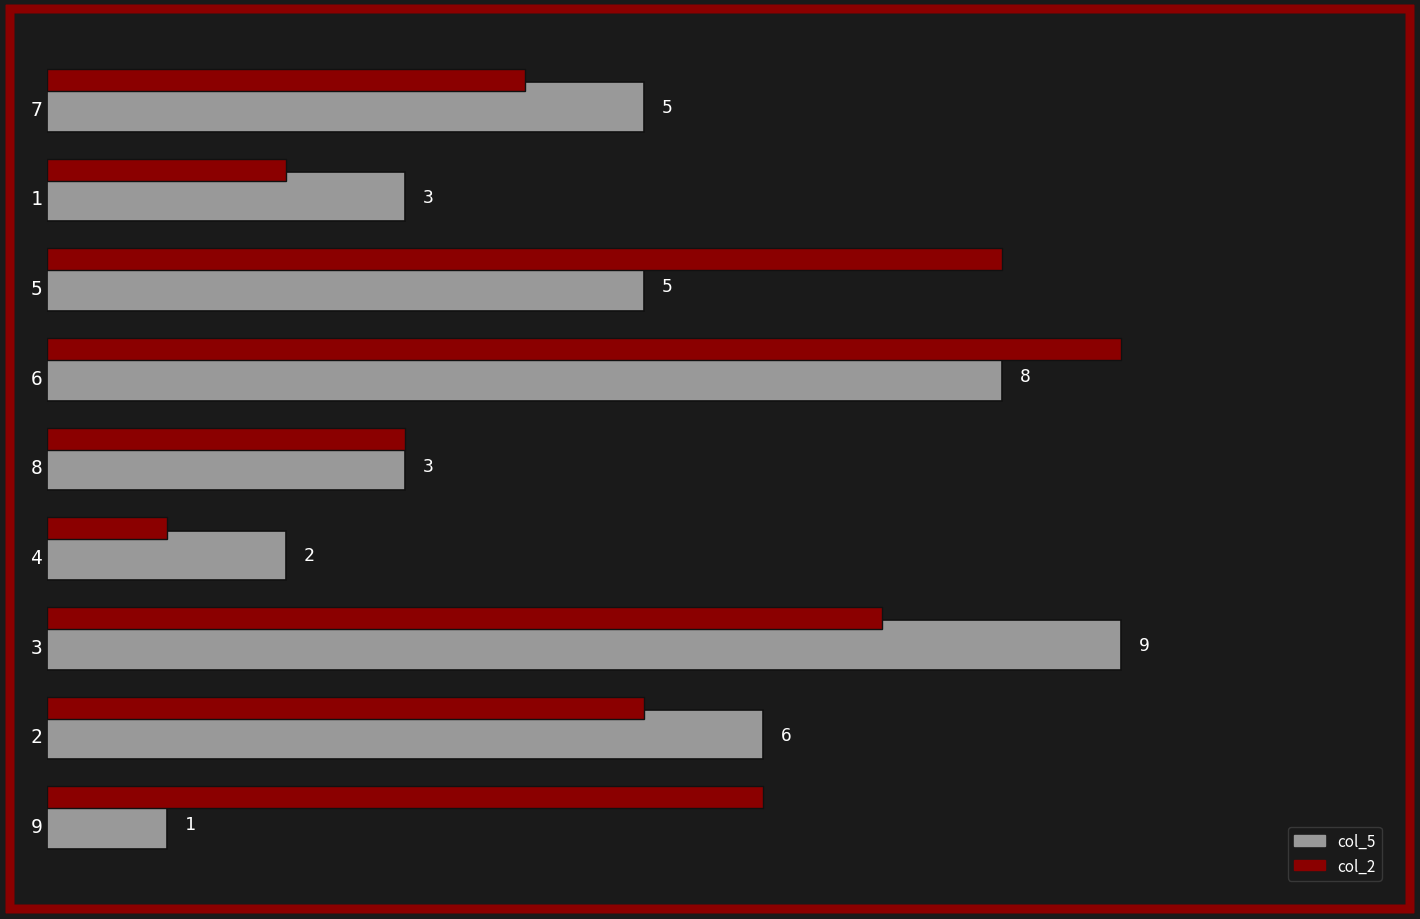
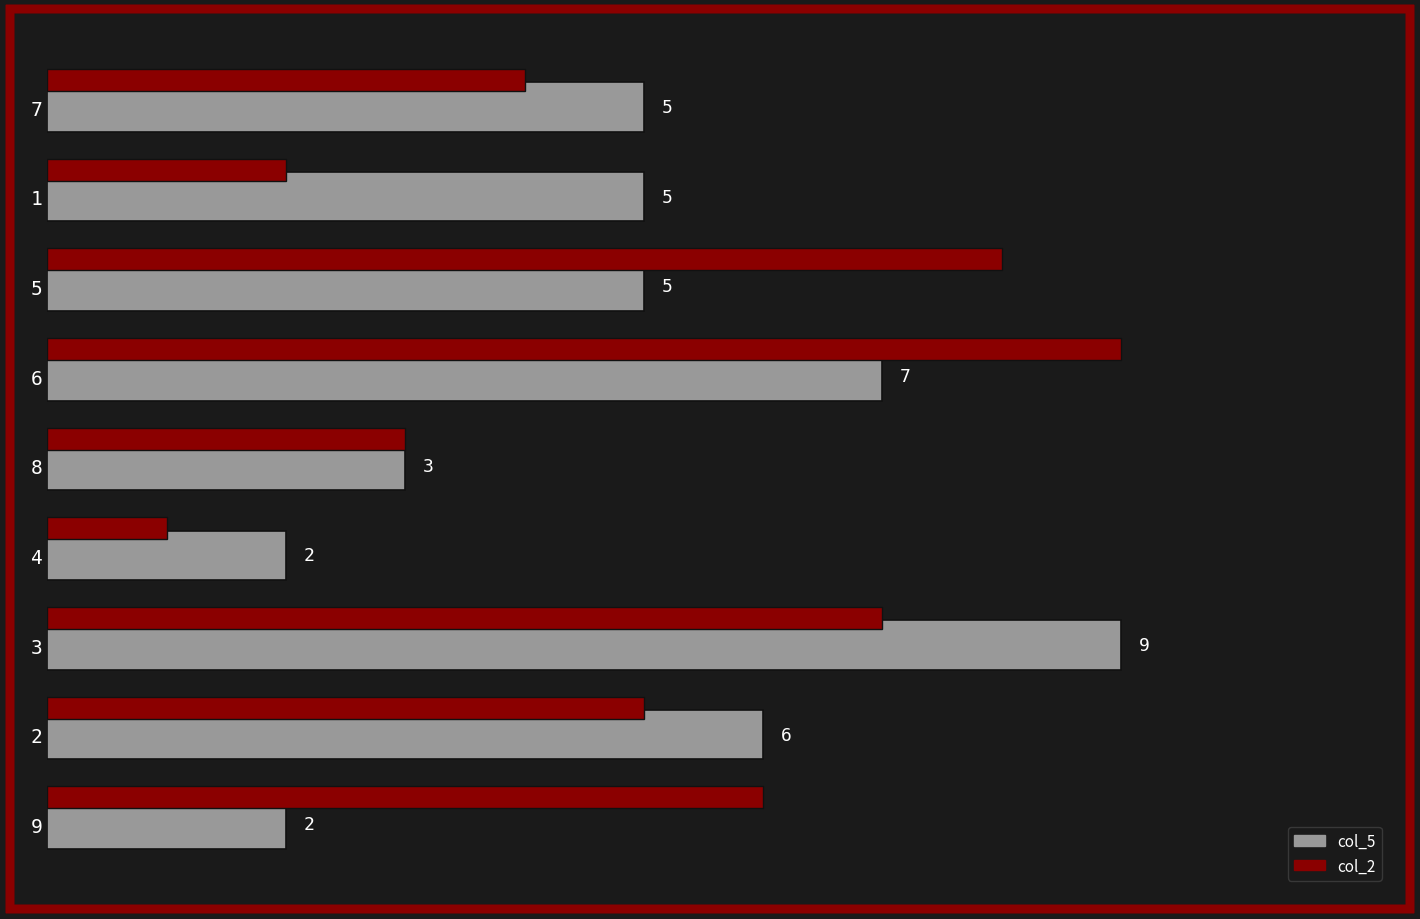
col_5, 1: 3 -> 5
col_5, 6: 8 -> 7
col_5, 9: 1 -> 2
